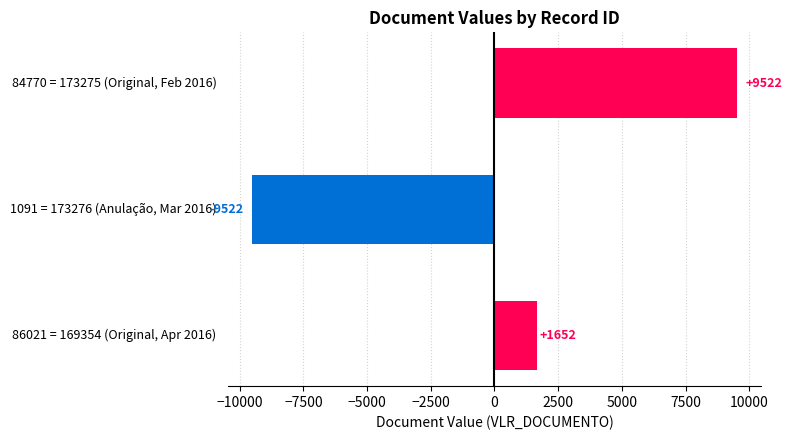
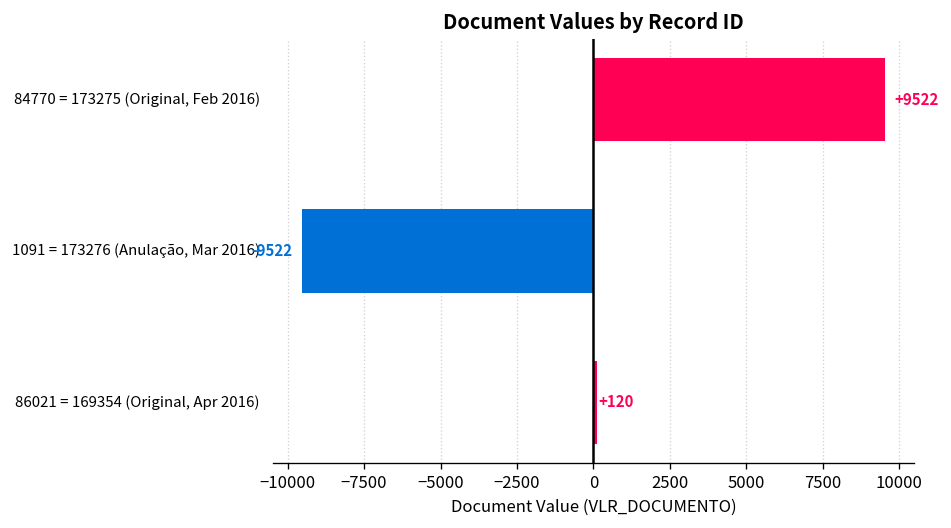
86021 = 169354 (Original, Apr 2016): +1652 -> +120
